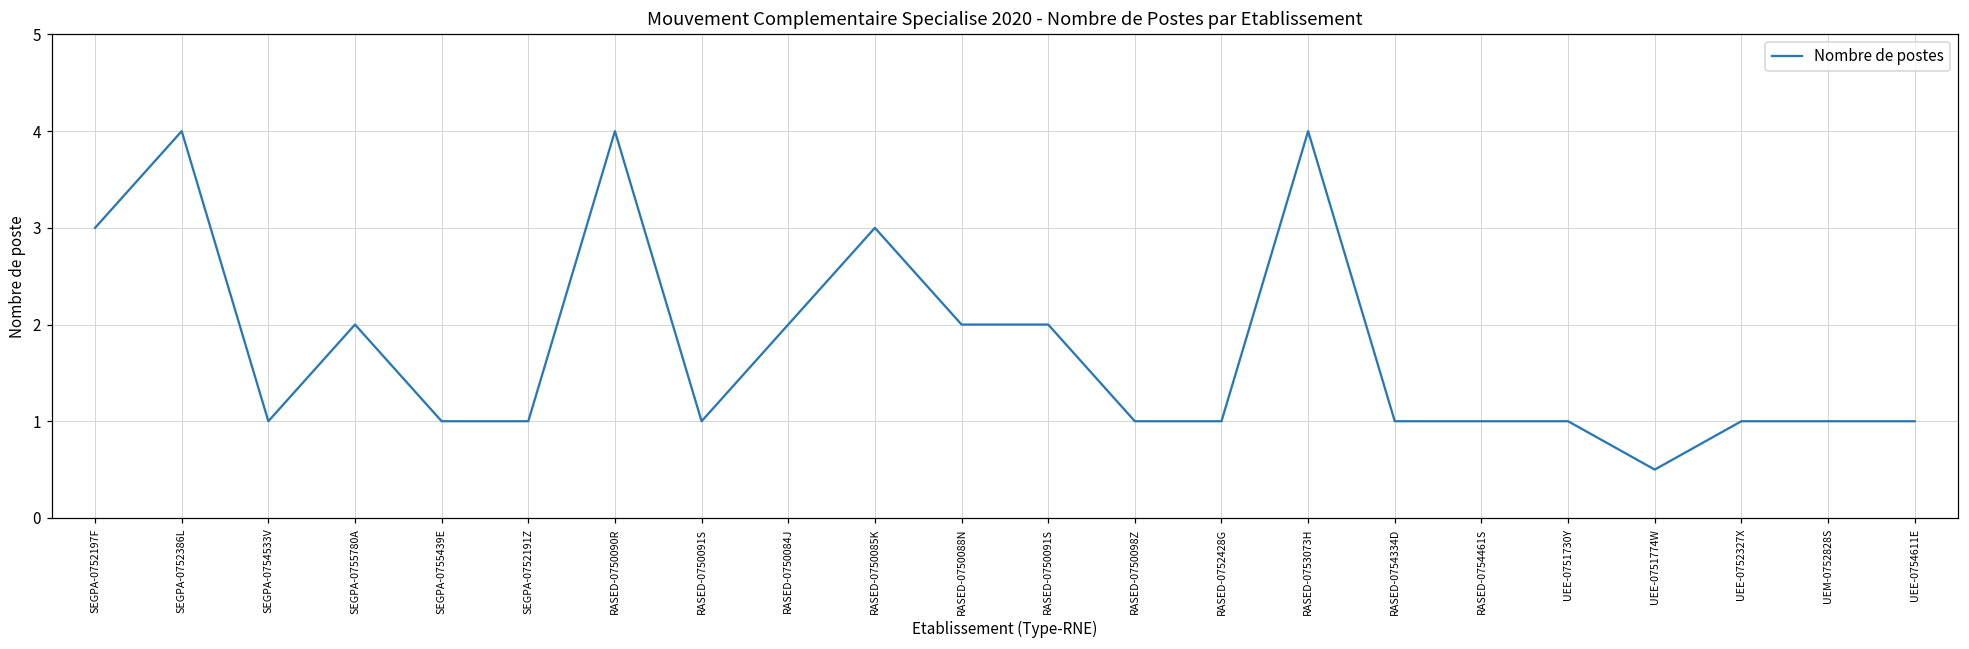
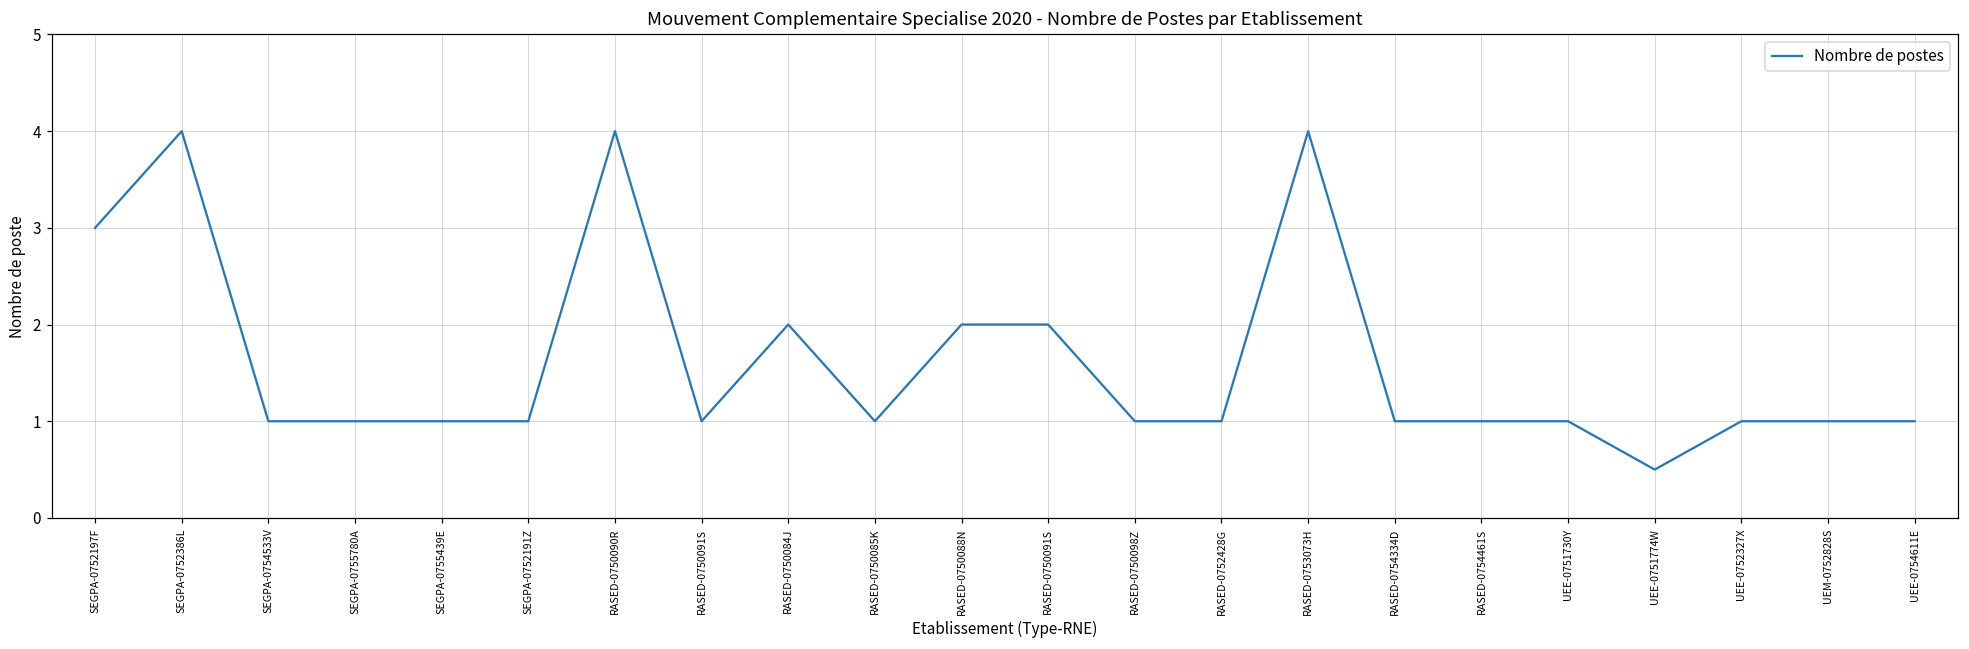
SEGPA-0755780A: 2 -> 1
RASED-0750085K: 3 -> 1
